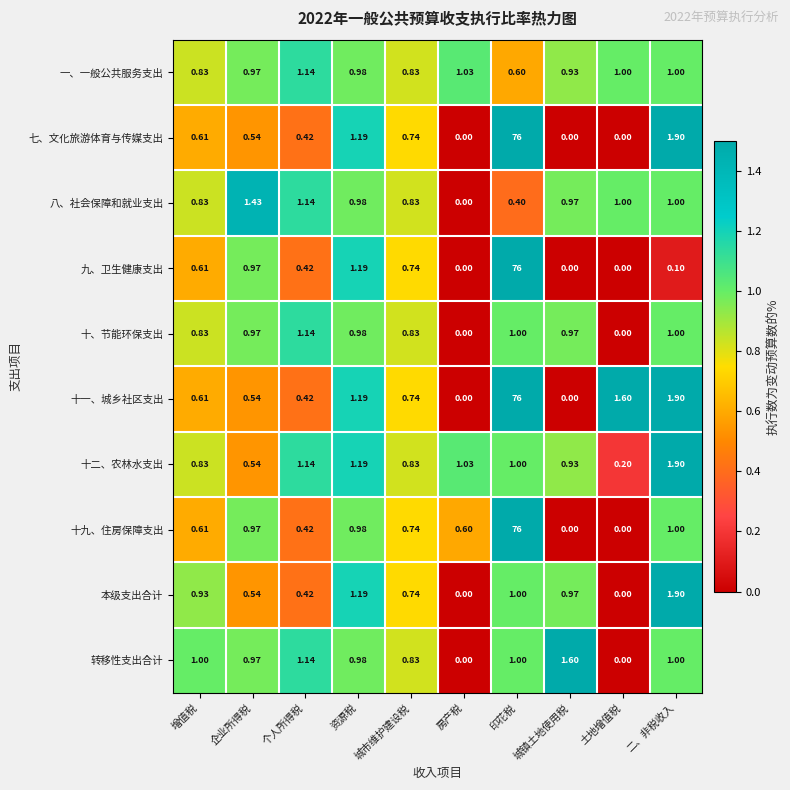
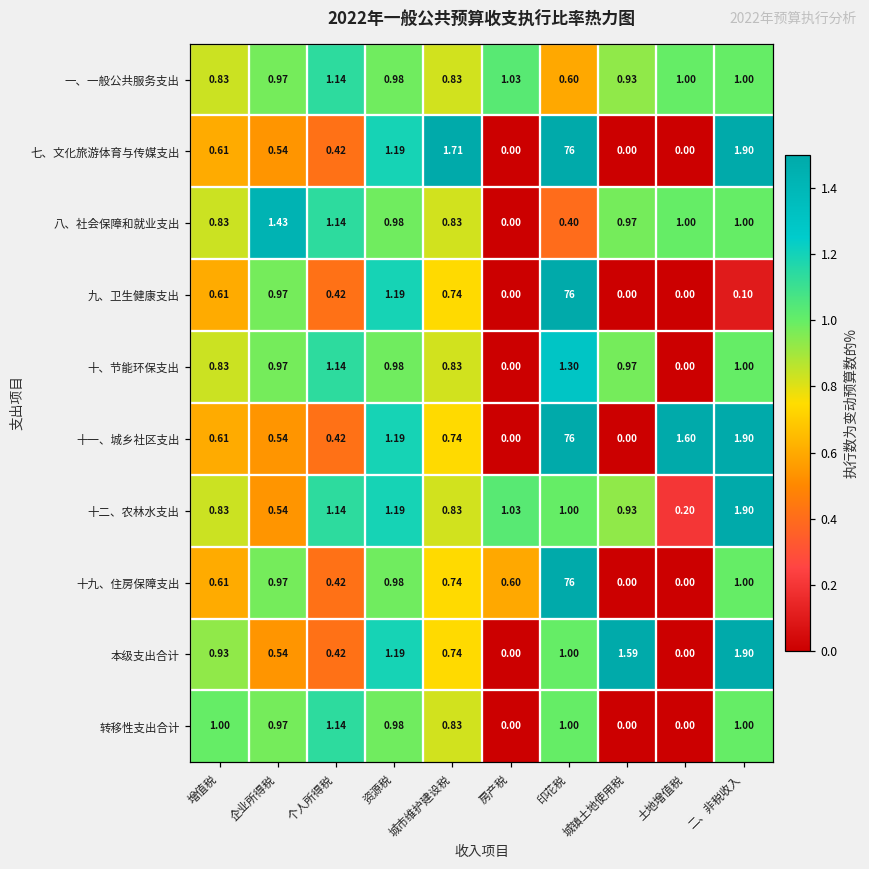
七、文化旅游体育与传媒支出, 城市维护建设税: 0.74 -> 1.71
十、节能环保支出, 印花税: 1.00 -> 1.30
本级支出合计, 城镇土地使用税: 0.97 -> 1.59
转移性支出合计, 城镇土地使用税: 1.60 -> 0.00
